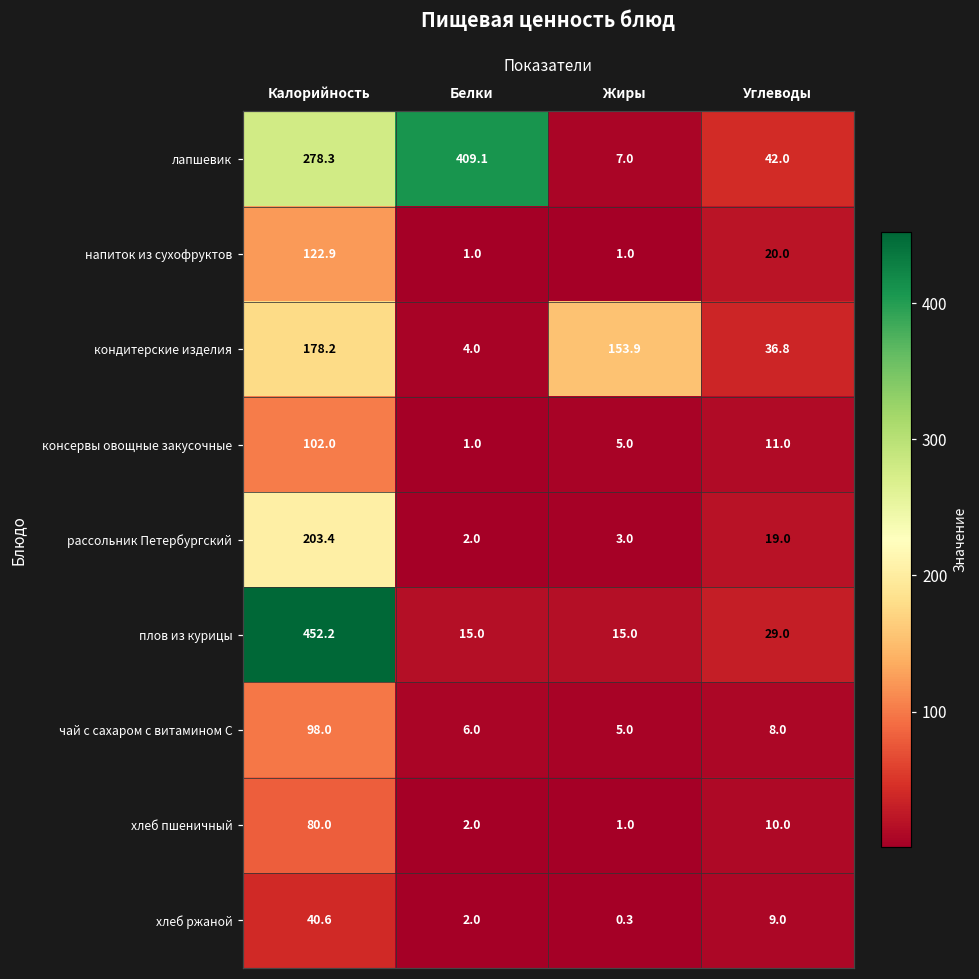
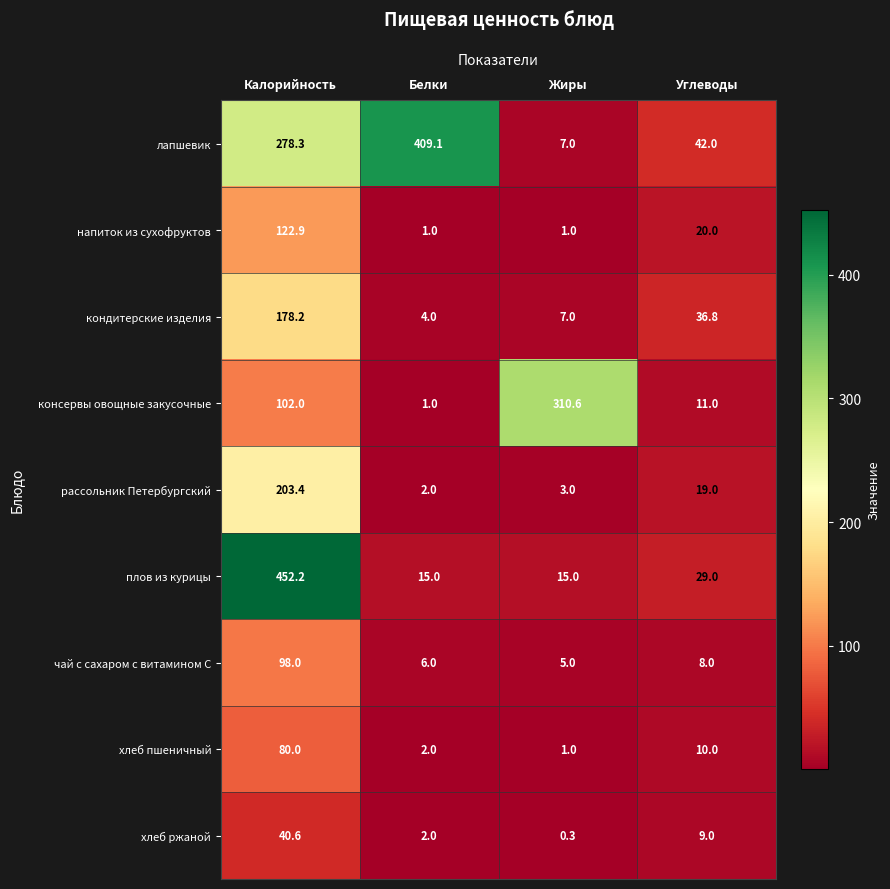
кондитерские изделия, Жиры: 153.9 -> 7.0
консервы овощные закусочные, Жиры: 5.0 -> 310.6
